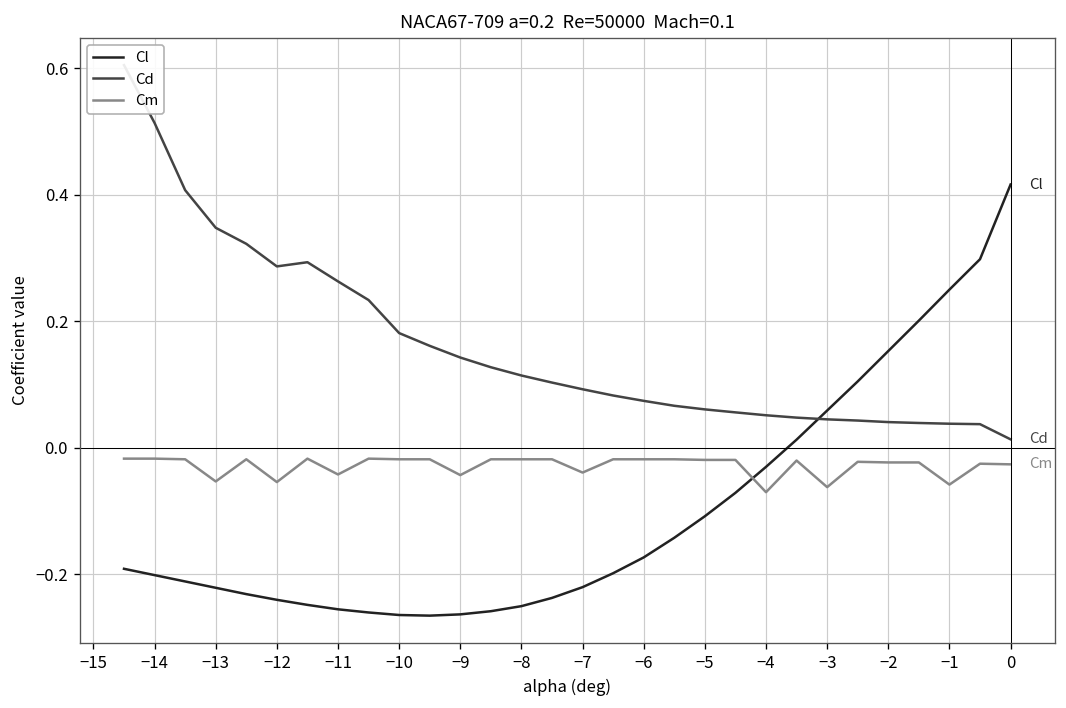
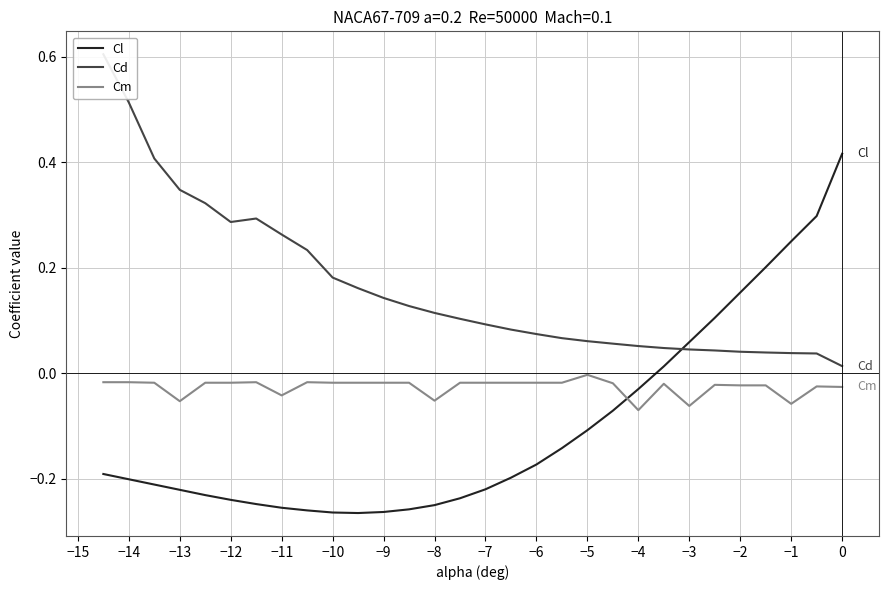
Cm, −12: -0.05 -> -0.02
Cm, −9: -0.04 -> -0.02
Cm, −8: -0.02 -> -0.05
Cm, −7: -0.04 -> -0.02
Cm, −5: -0.02 -> 0.00
